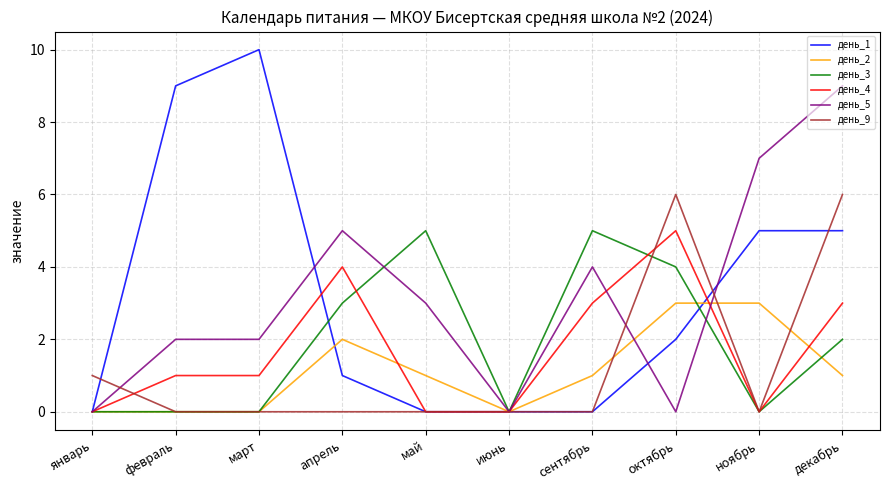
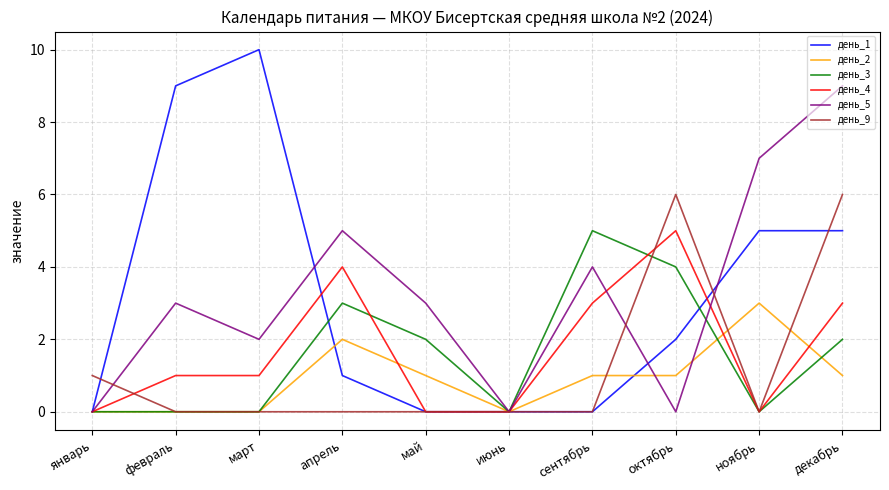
день_5, февраль: 2 -> 3
день_3, май: 5 -> 2
день_2, октябрь: 3 -> 1
